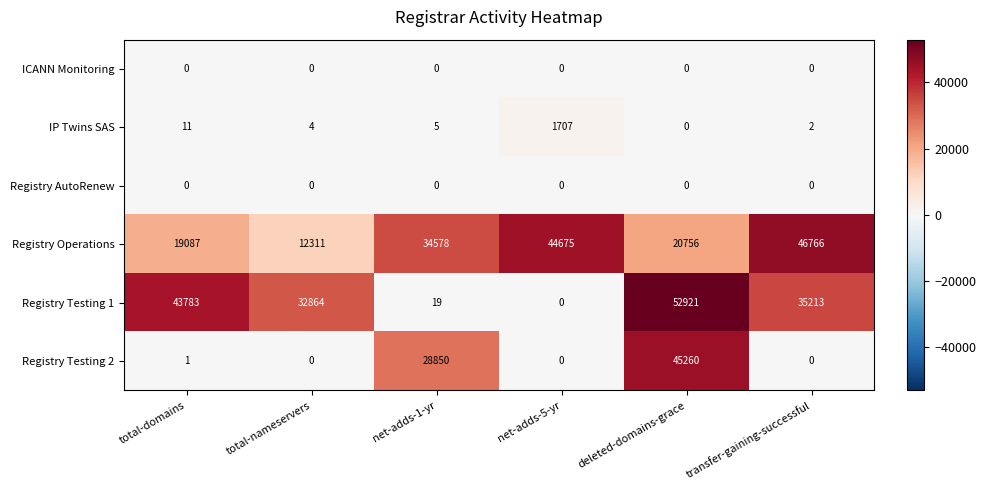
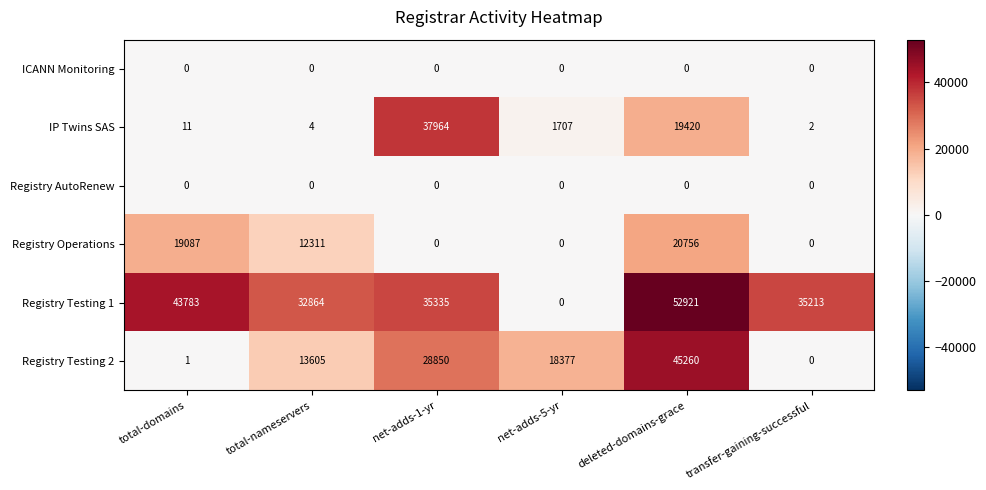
IP Twins SAS, net-adds-1-yr: 5 -> 37964
IP Twins SAS, deleted-domains-grace: 0 -> 19420
Registry Operations, net-adds-1-yr: 34578 -> 0
Registry Operations, net-adds-5-yr: 44675 -> 0
Registry Operations, transfer-gaining-successful: 46766 -> 0
Registry Testing 1, net-adds-1-yr: 19 -> 35335
Registry Testing 2, total-nameservers: 0 -> 13605
Registry Testing 2, net-adds-5-yr: 0 -> 18377
